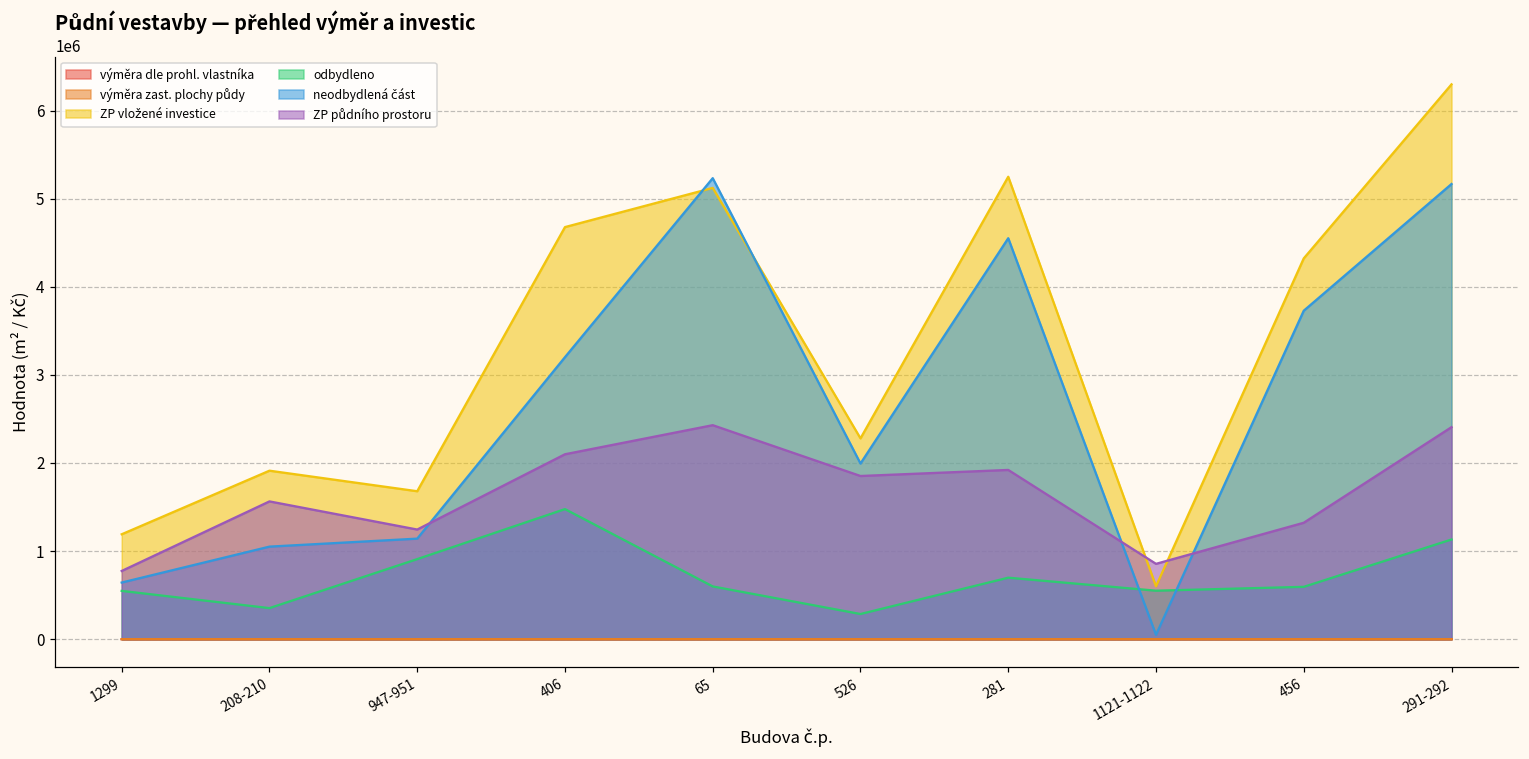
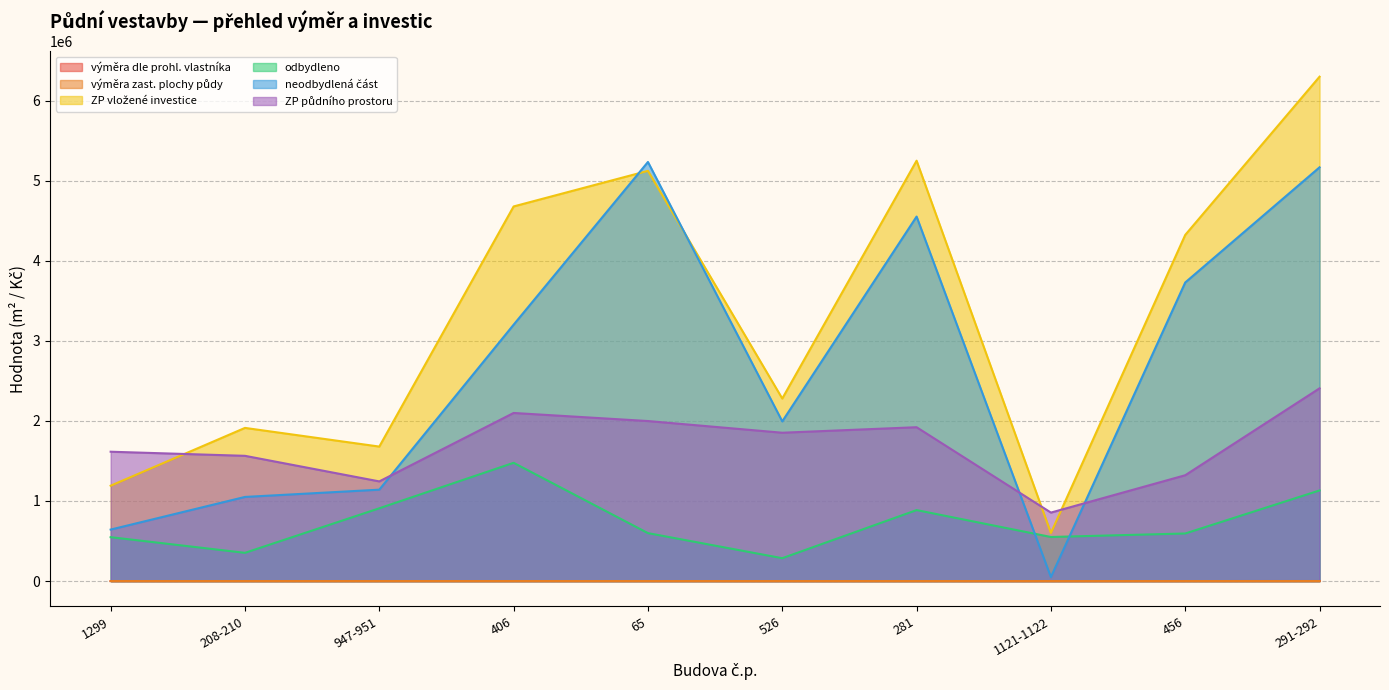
ZP půdního prostoru, 1299: 800000 -> 1600000
ZP půdního prostoru, 65: 2400000 -> 2000000
odbydleno, 281: 700000 -> 900000
